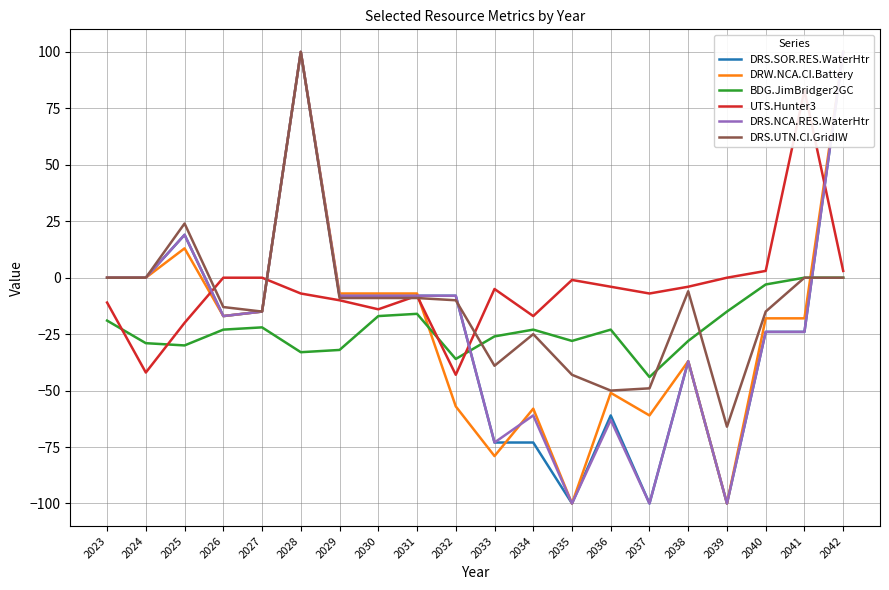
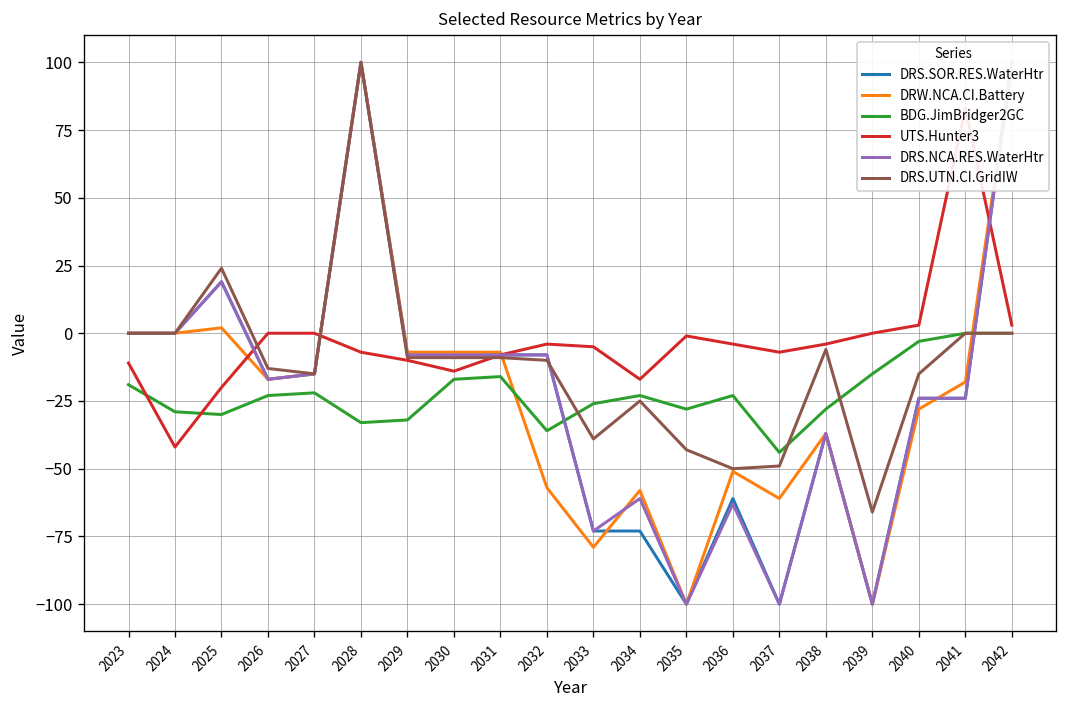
DRW.NCA.CI.Battery, 2025: 13 -> 2
UTS.Hunter3, 2032: -43 -> -4
DRW.NCA.CI.Battery, 2040: -18 -> -28
